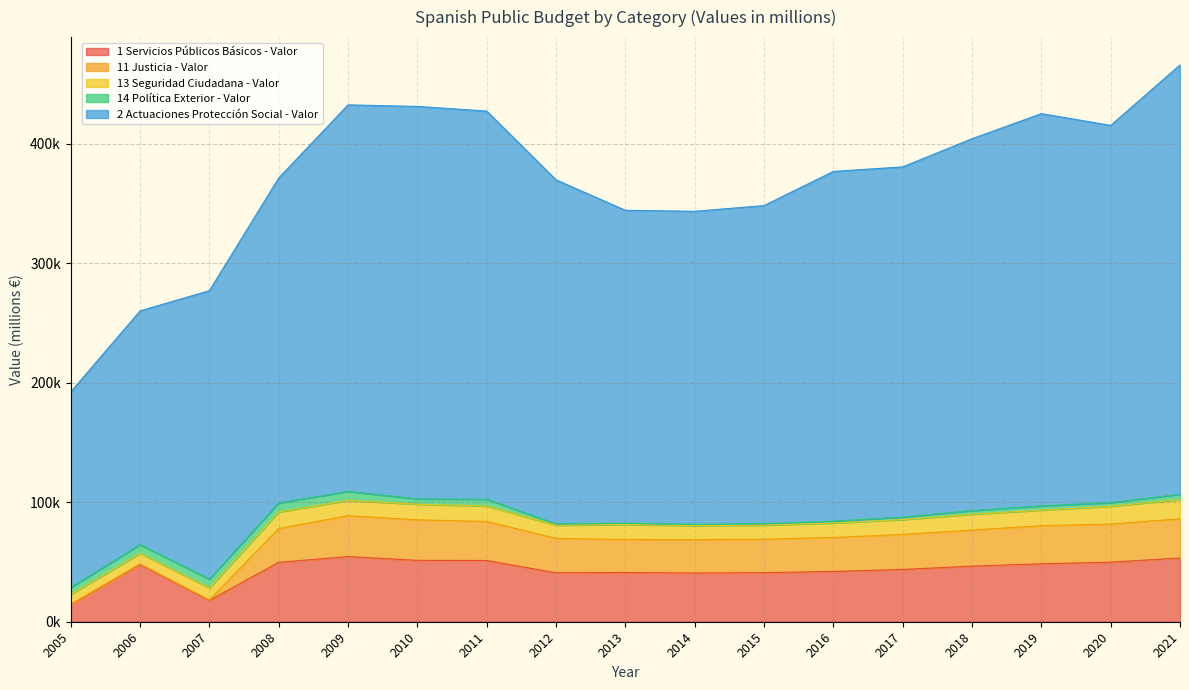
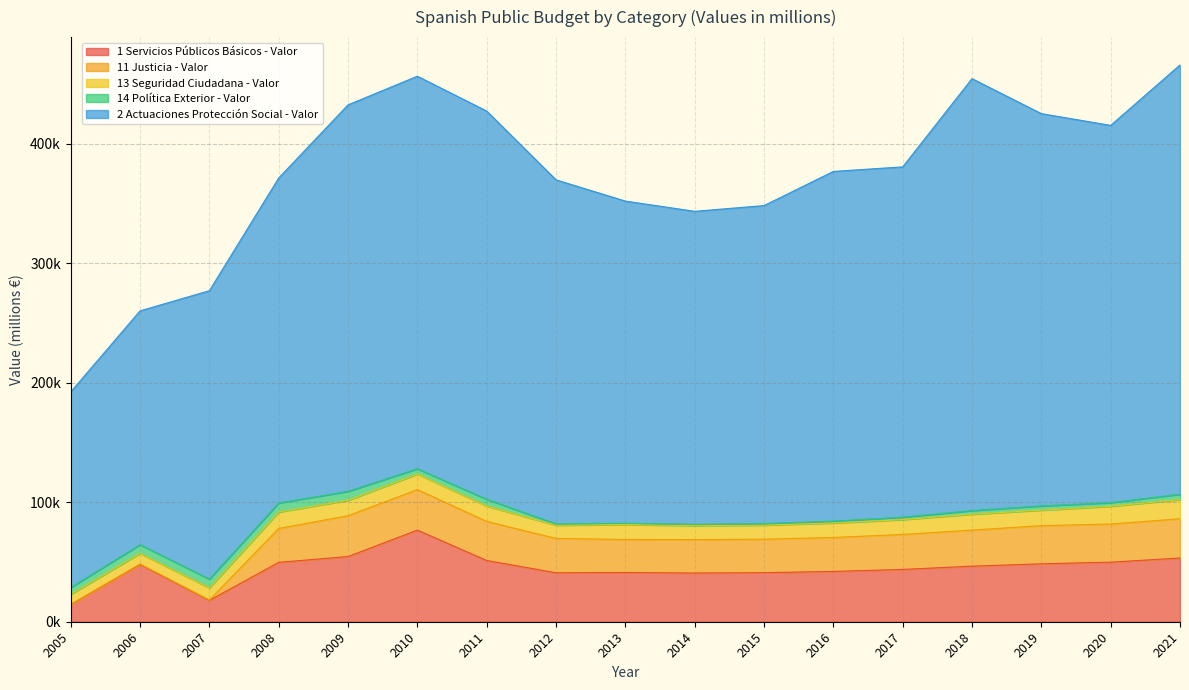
1 Servicios Públicos Básicos - Valor, 2010: 51000 -> 77000
2 Actuaciones Protección Social - Valor, 2013: 262000 -> 270000
2 Actuaciones Protección Social - Valor, 2018: 311000 -> 361000
